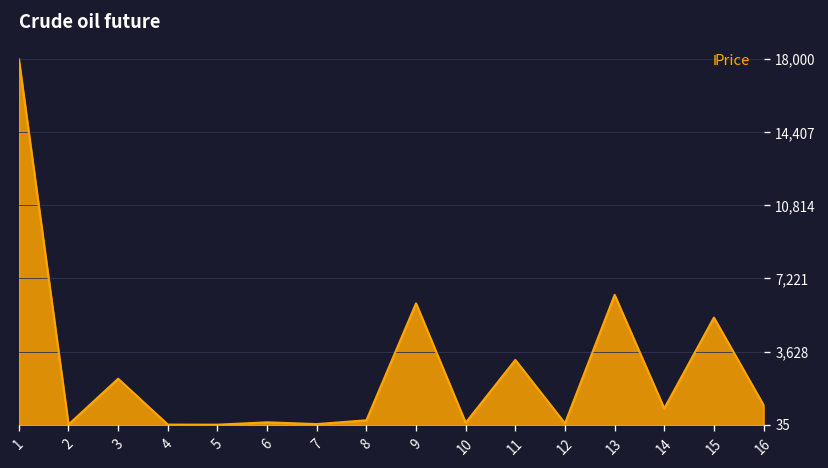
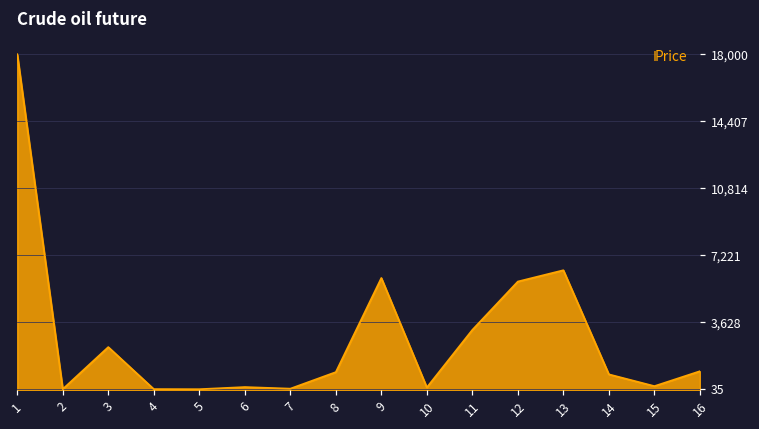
8: 300 -> 1,000
12: 100 -> 5,800
15: 5,300 -> 200
